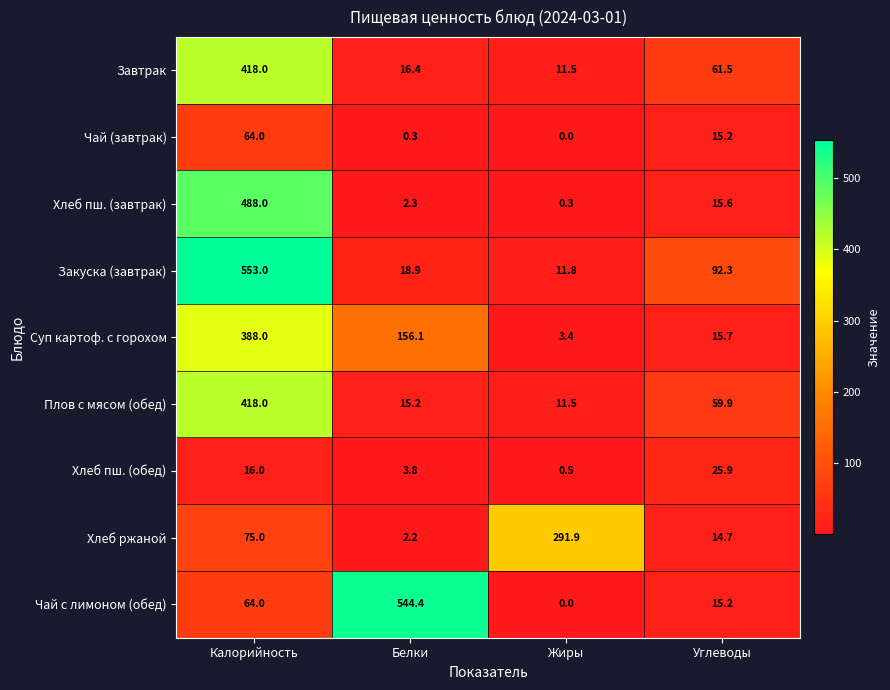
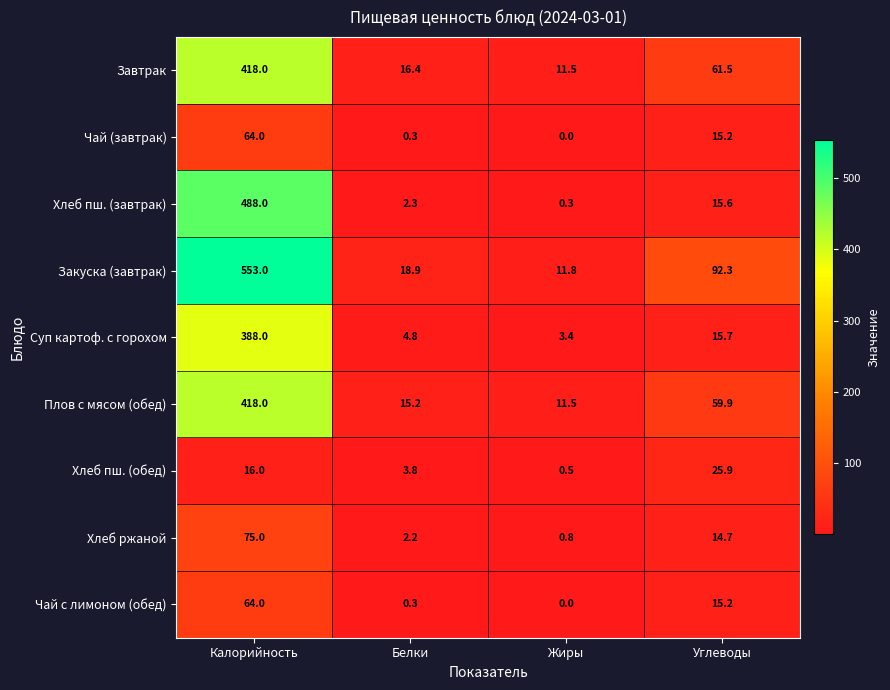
Суп картоф. с горохом, Белки: 156.1 -> 4.8
Хлеб ржаной, Жиры: 291.9 -> 0.8
Чай с лимоном (обед), Белки: 544.4 -> 0.3
